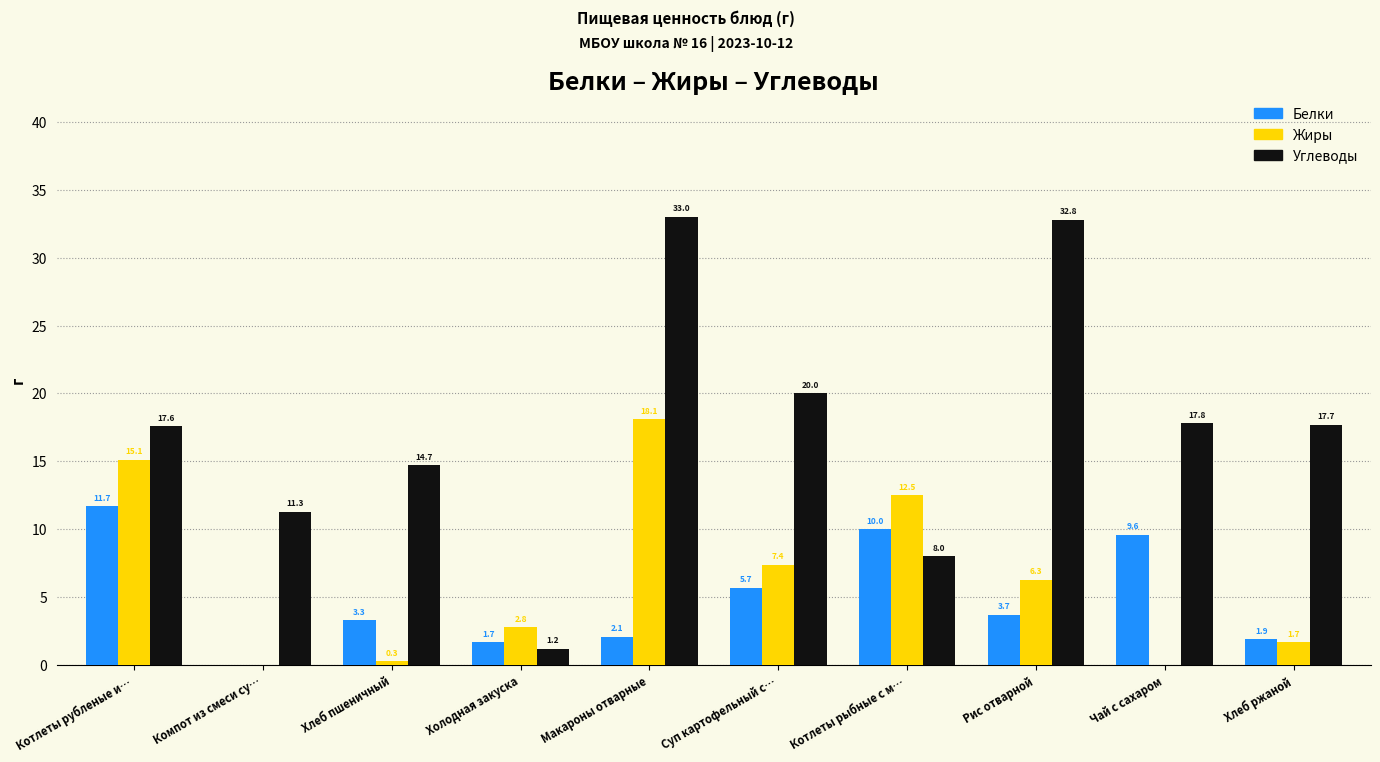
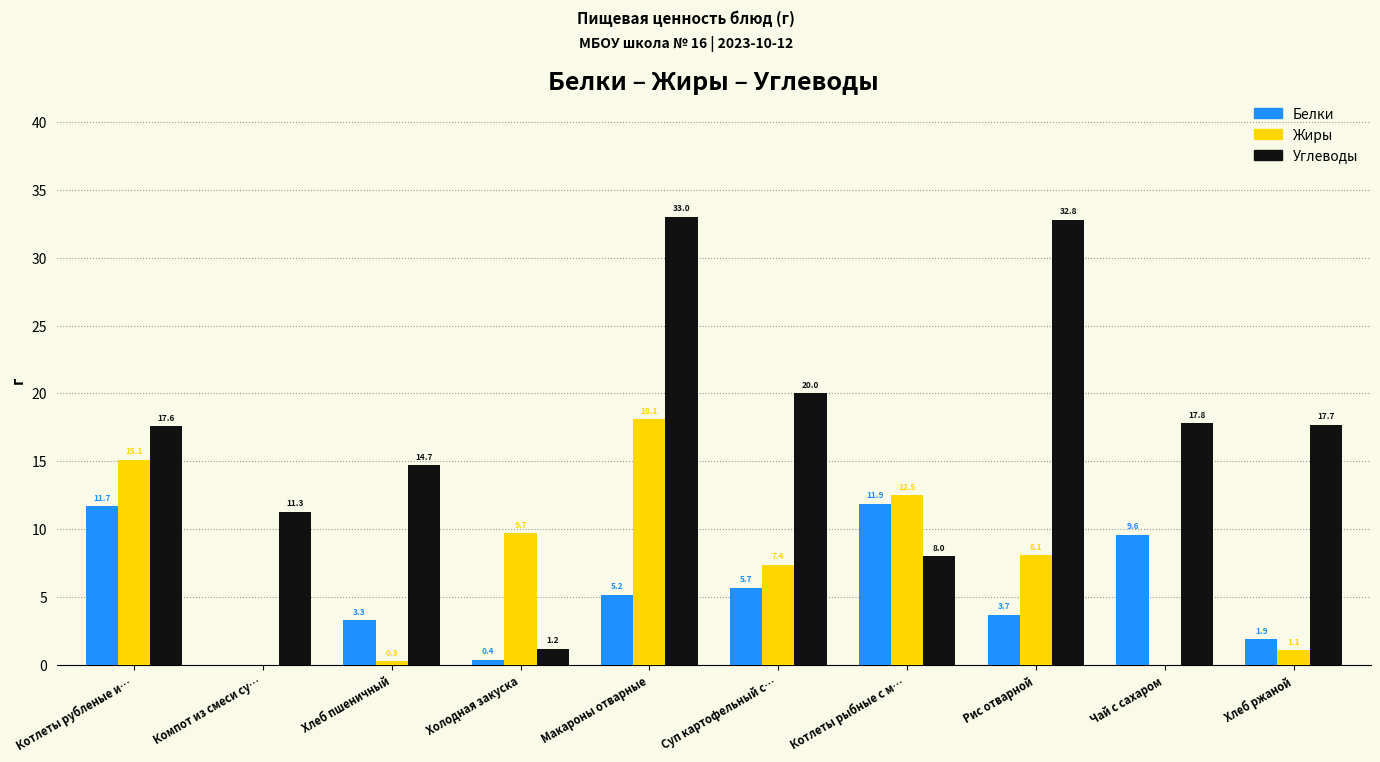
Белки, Холодная закуска: 1.7 -> 0.4
Жиры, Холодная закуска: 2.8 -> 9.7
Белки, Макароны отварные: 2.1 -> 5.2
Белки, Котлеты рыбные с м…: 10.0 -> 11.9
Жиры, Рис отварной: 6.3 -> 8.1
Жиры, Хлеб ржаной: 1.7 -> 1.1
